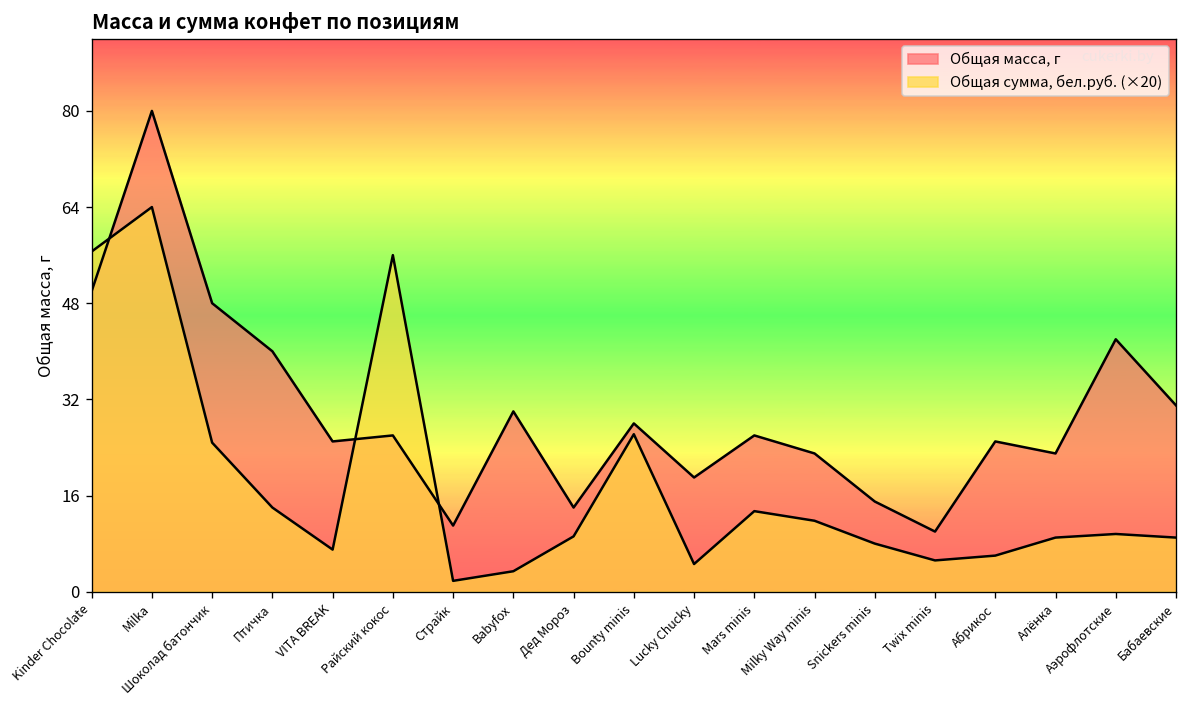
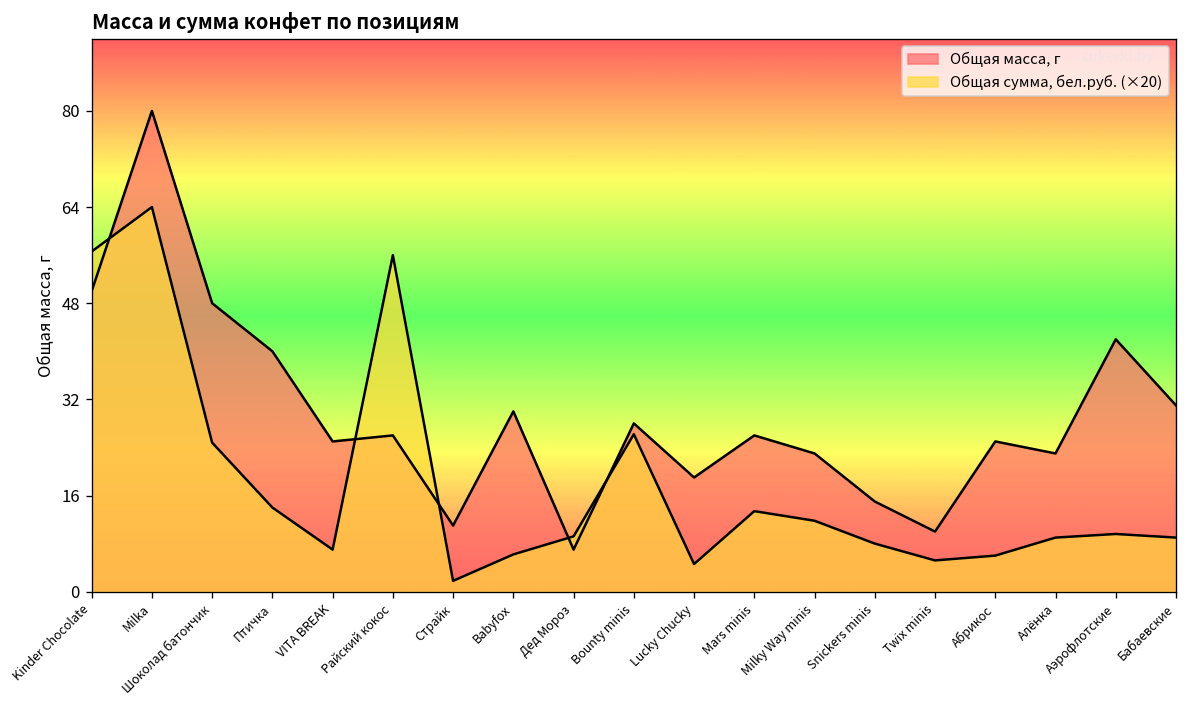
Общая сумма, бел.руб. (×20), Babyfox: 3 -> 6
Общая масса, г, Дед Мороз: 14 -> 7
